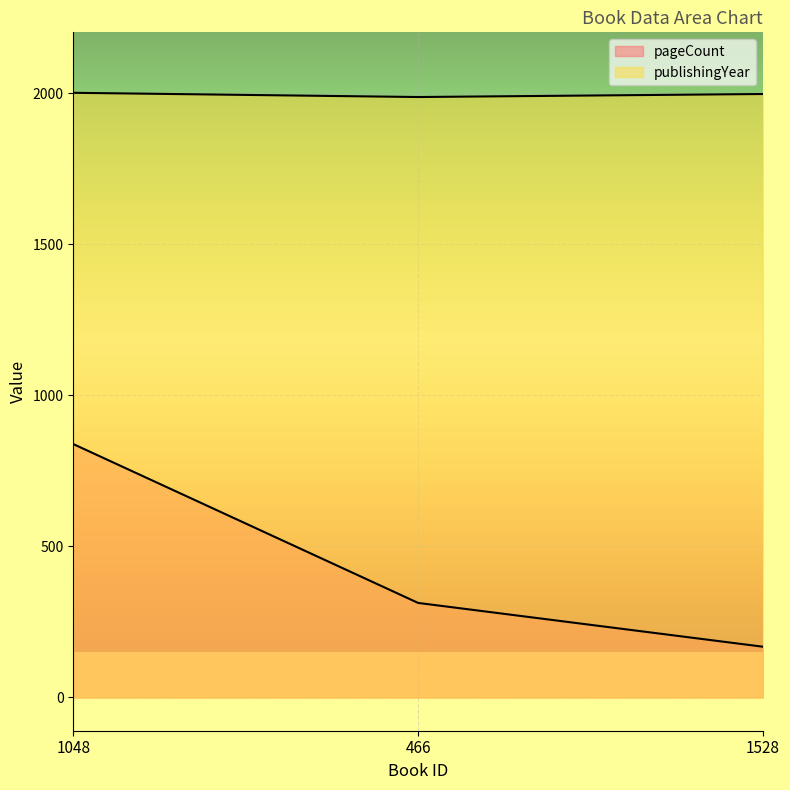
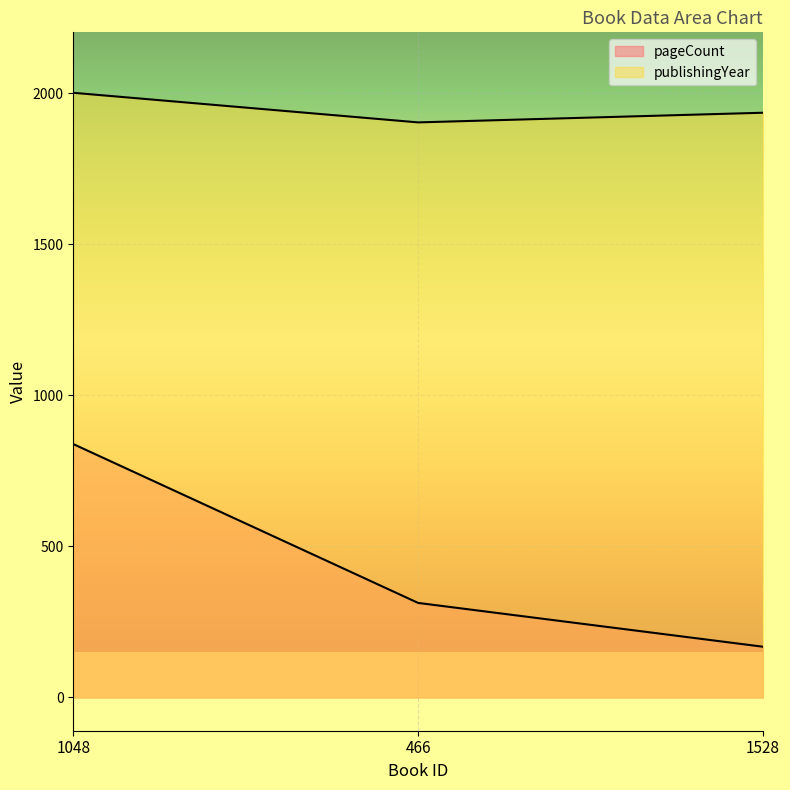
publishingYear, 466: 1990 -> 1900
publishingYear, 1528: 2000 -> 1940
